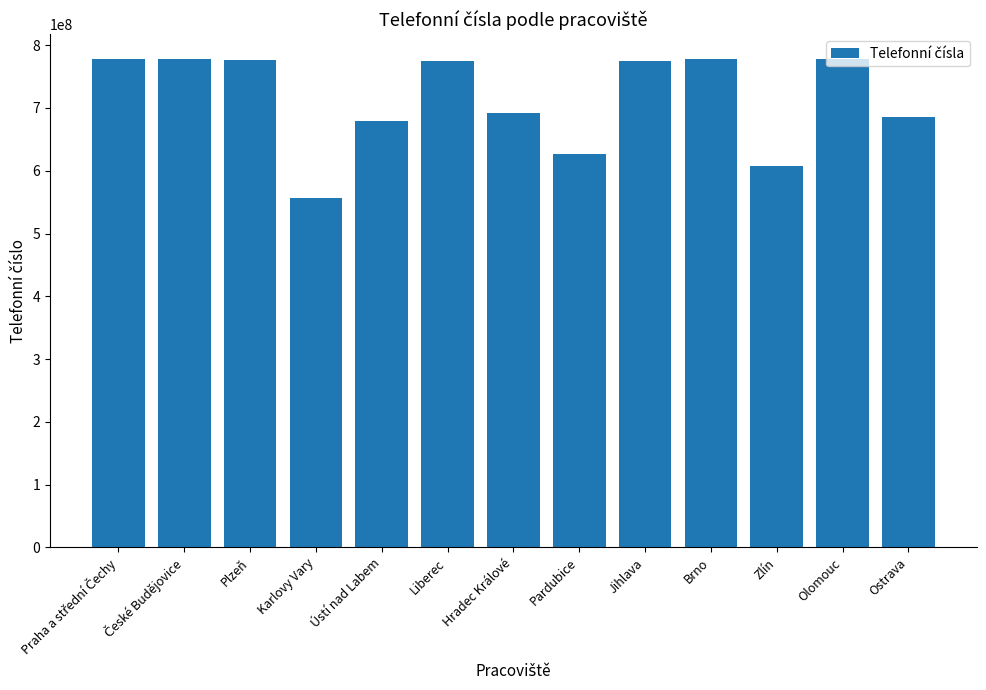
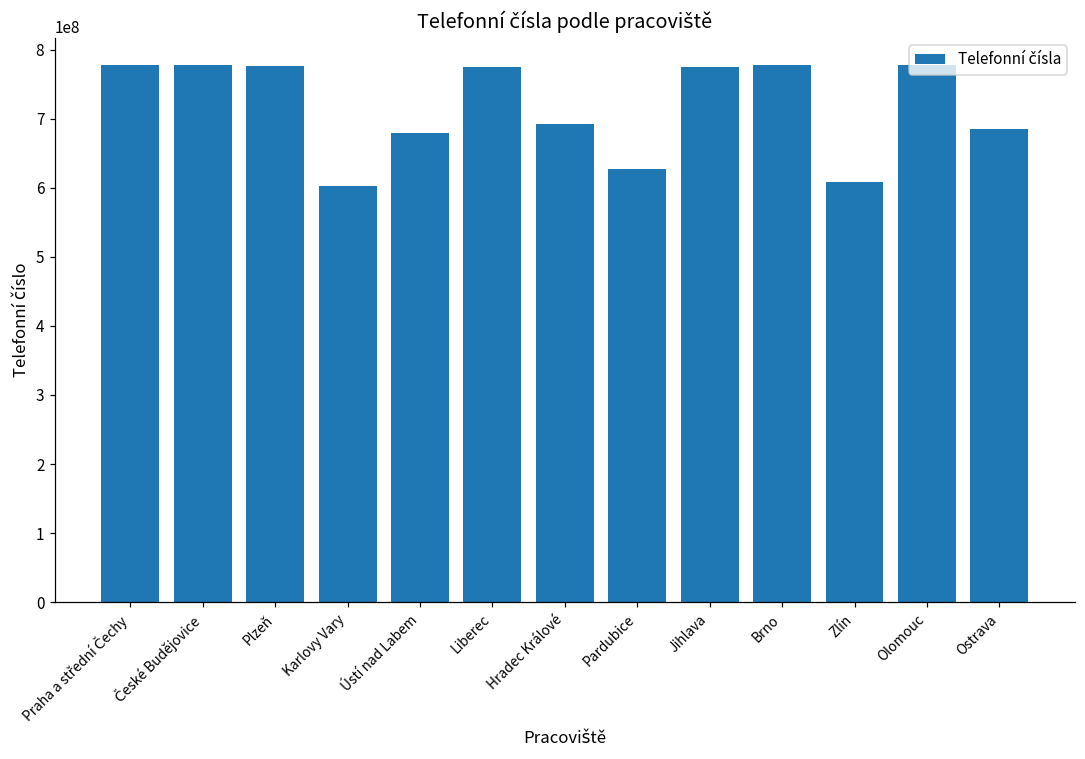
Karlovy Vary: 560000000 -> 600000000
